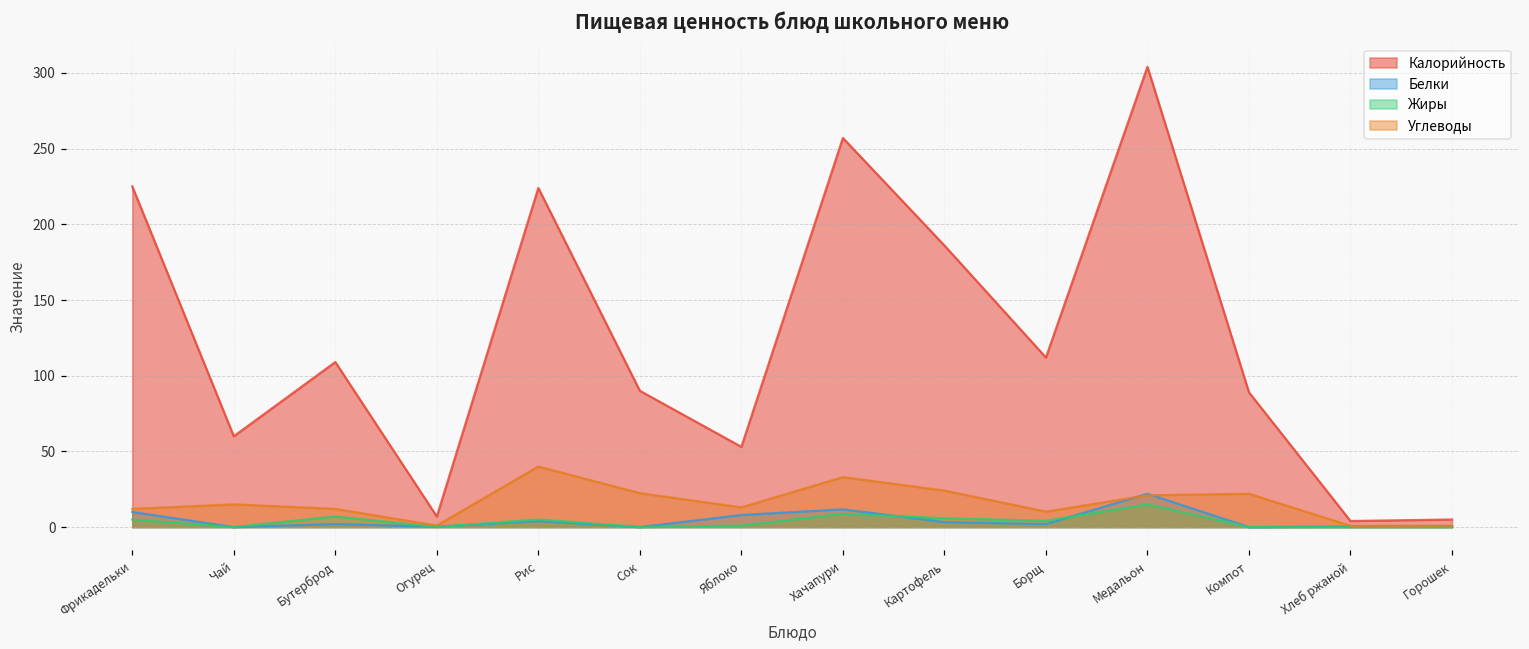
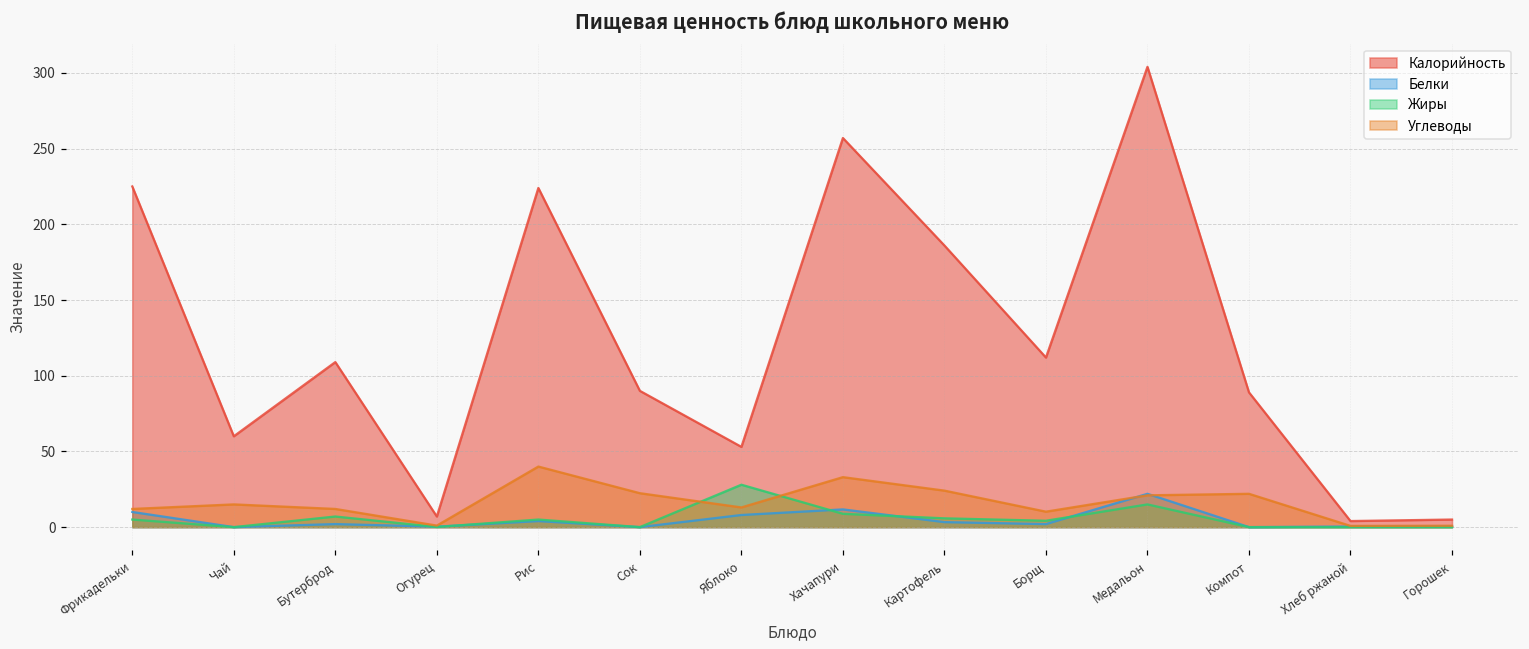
Жиры, Яблоко: 1 -> 28
